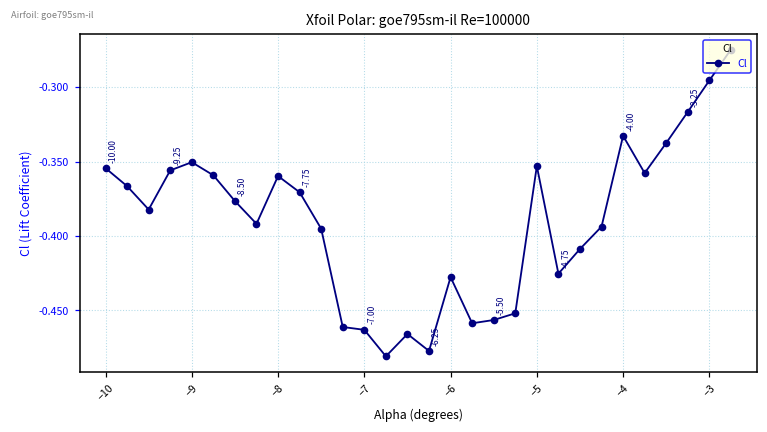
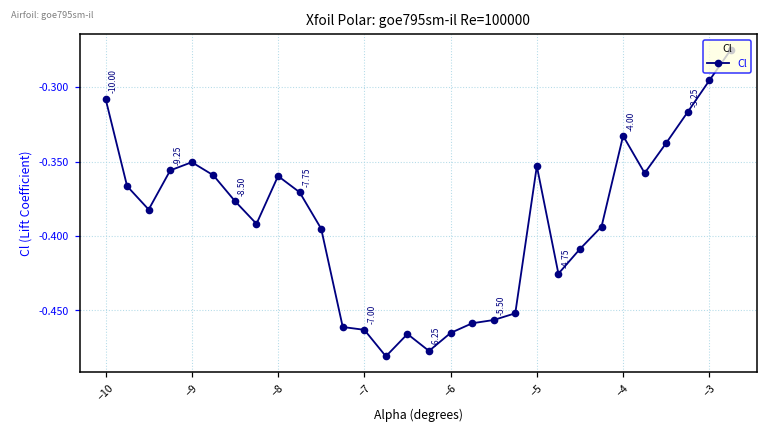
−10: -0.354 -> -0.308
−6: -0.428 -> -0.465
